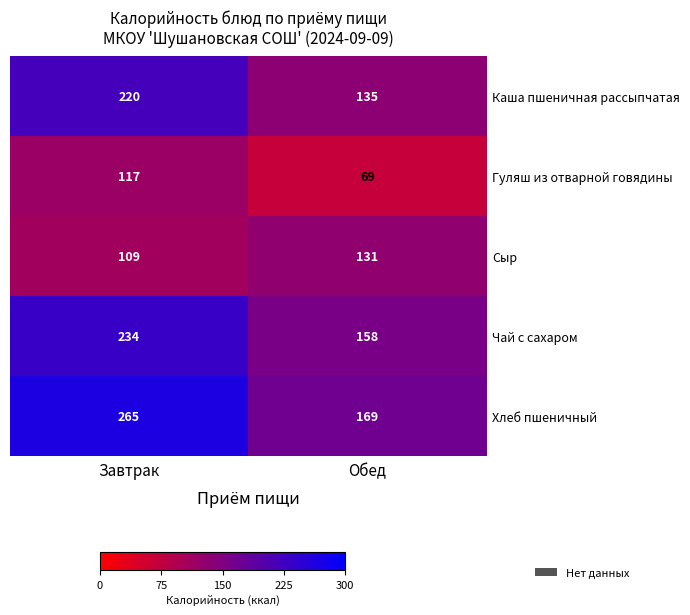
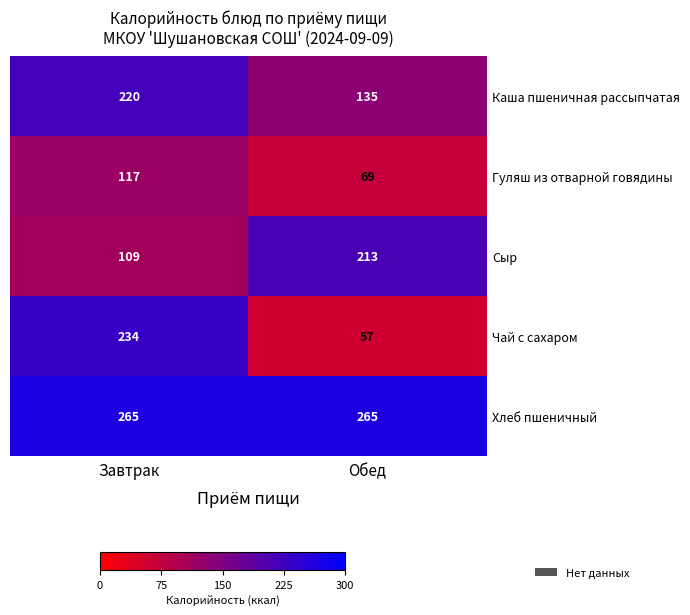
Сыр, Обед: 131 -> 213
Чай с сахаром, Обед: 158 -> 57
Хлеб пшеничный, Обед: 169 -> 265
